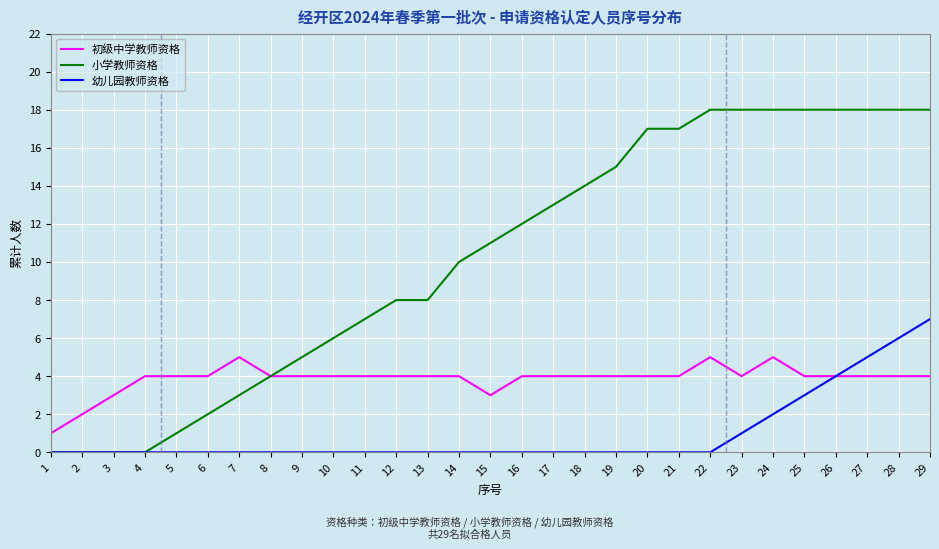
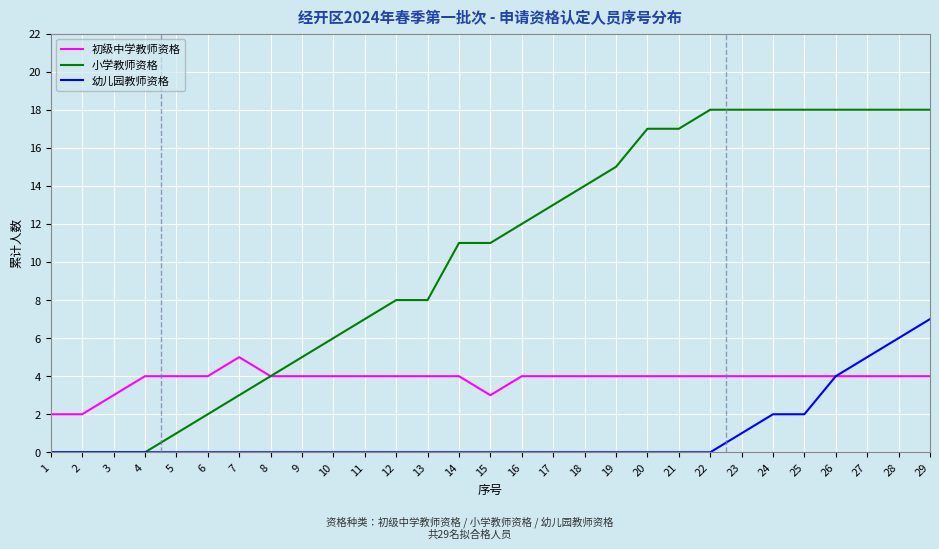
初级中学教师资格, 1: 1 -> 2
小学教师资格, 14: 10 -> 11
初级中学教师资格, 22: 5 -> 4
初级中学教师资格, 24: 5 -> 4
幼儿园教师资格, 25: 3 -> 2
